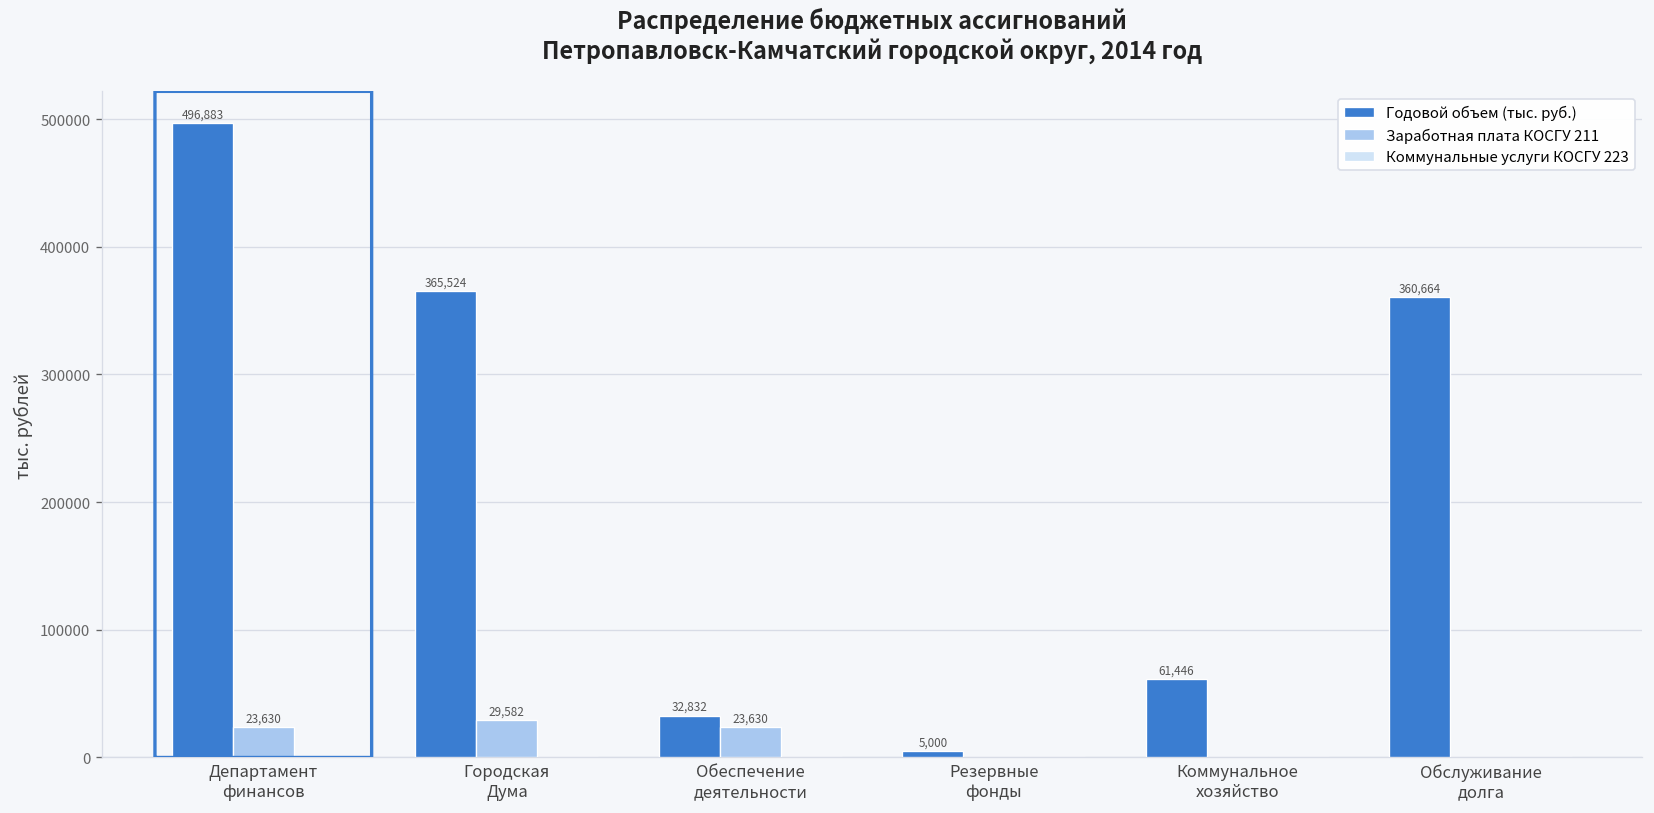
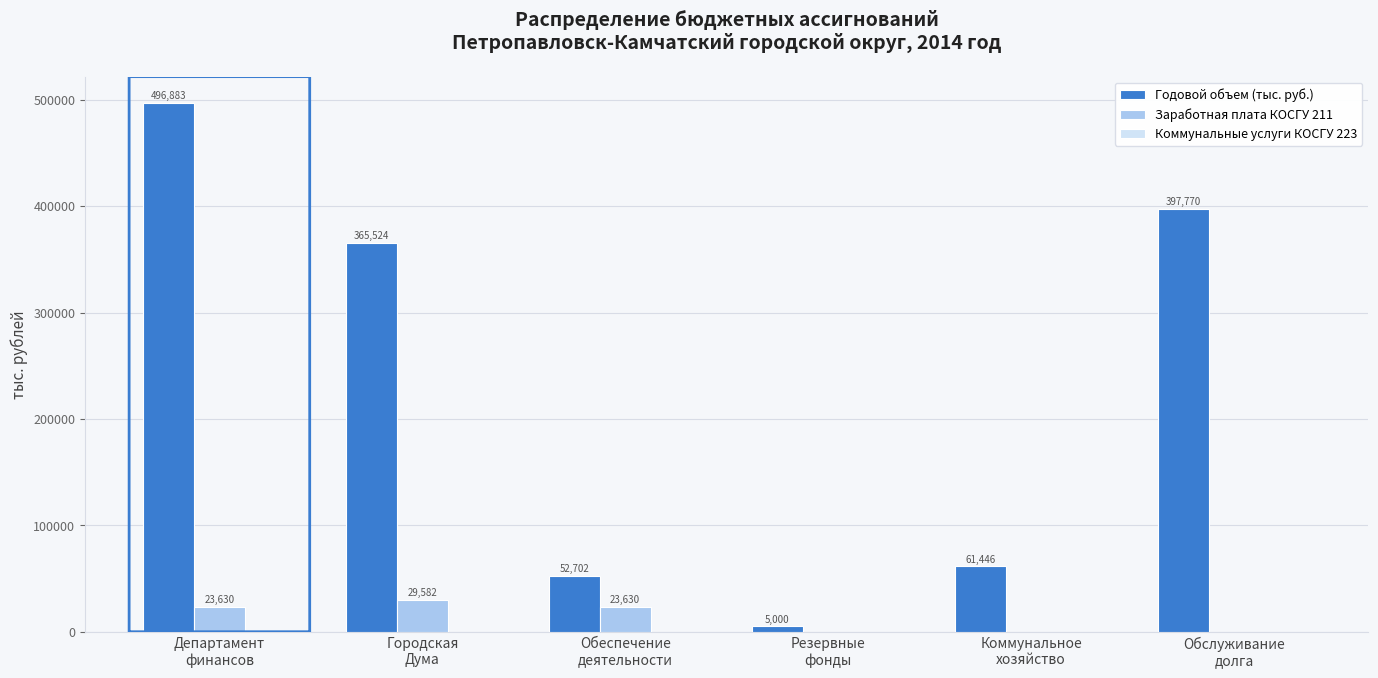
Годовой объем (тыс. руб.), Обеспечение деятельности: 32,832 -> 52,702
Годовой объем (тыс. руб.), Обслуживание долга: 360,664 -> 397,770
